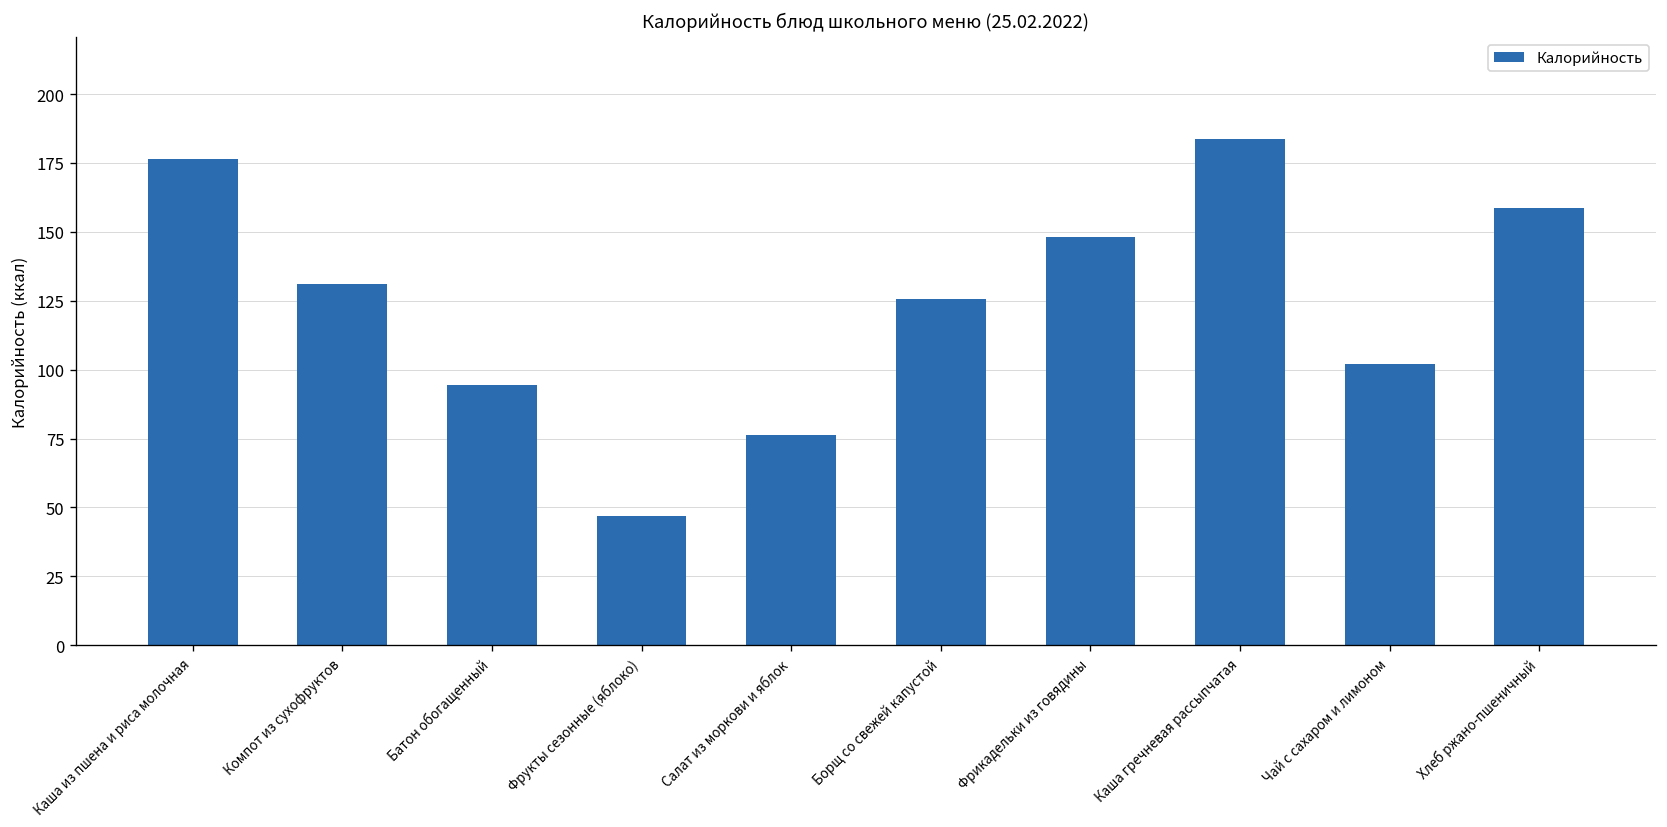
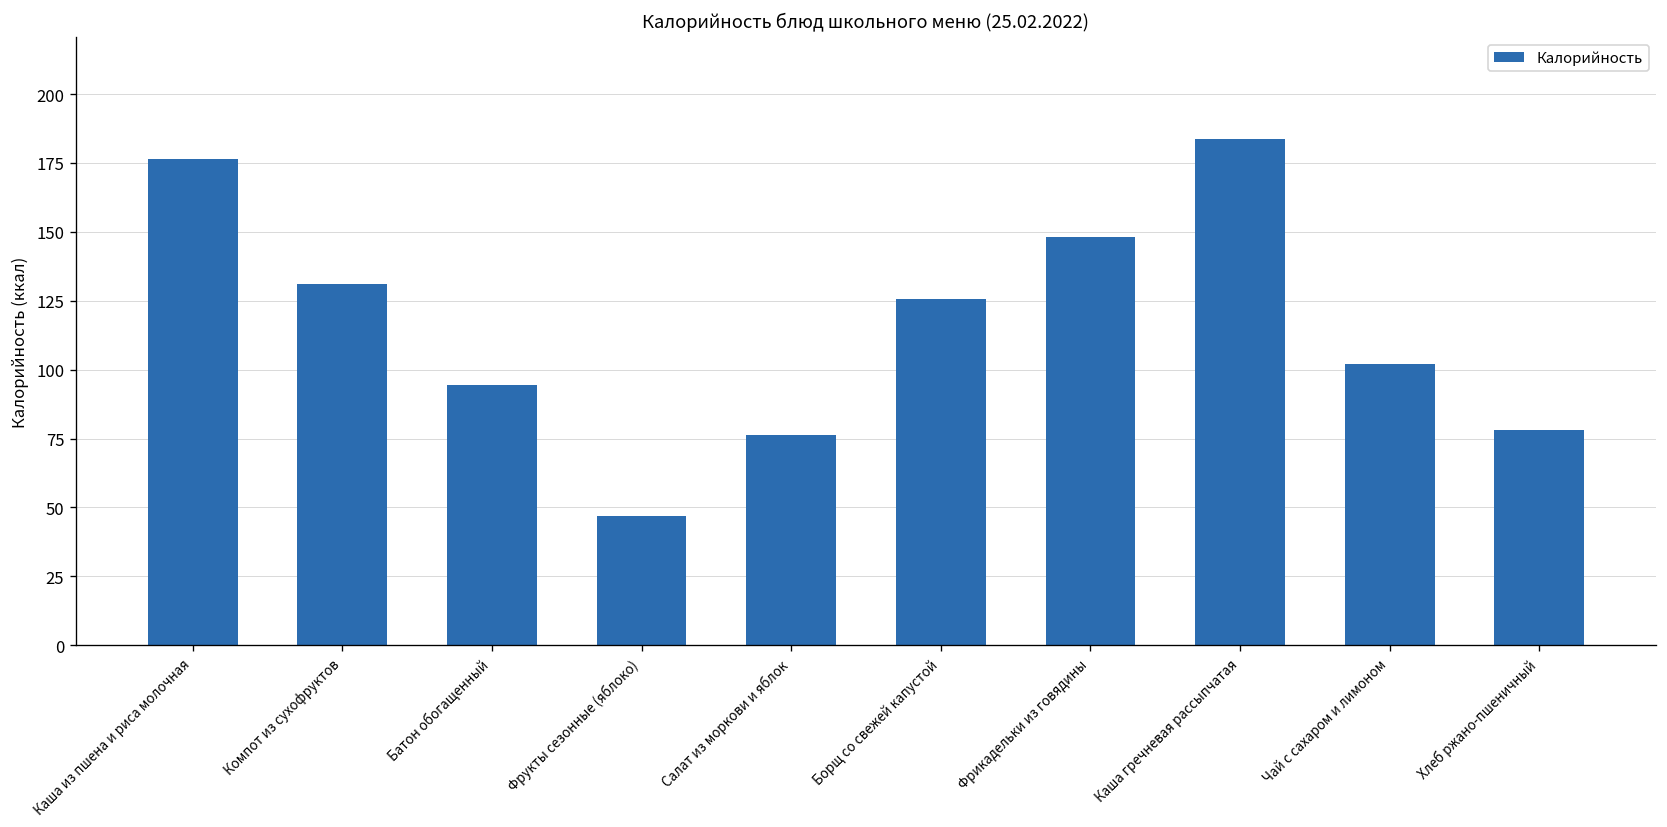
Хлеб ржано-пшеничный: 159 -> 78
